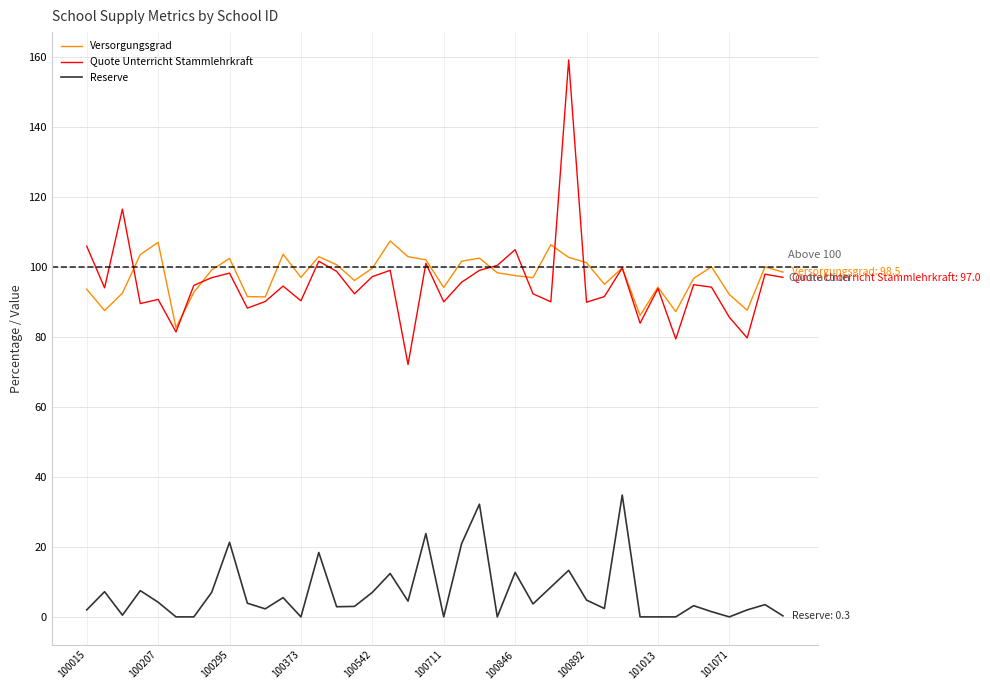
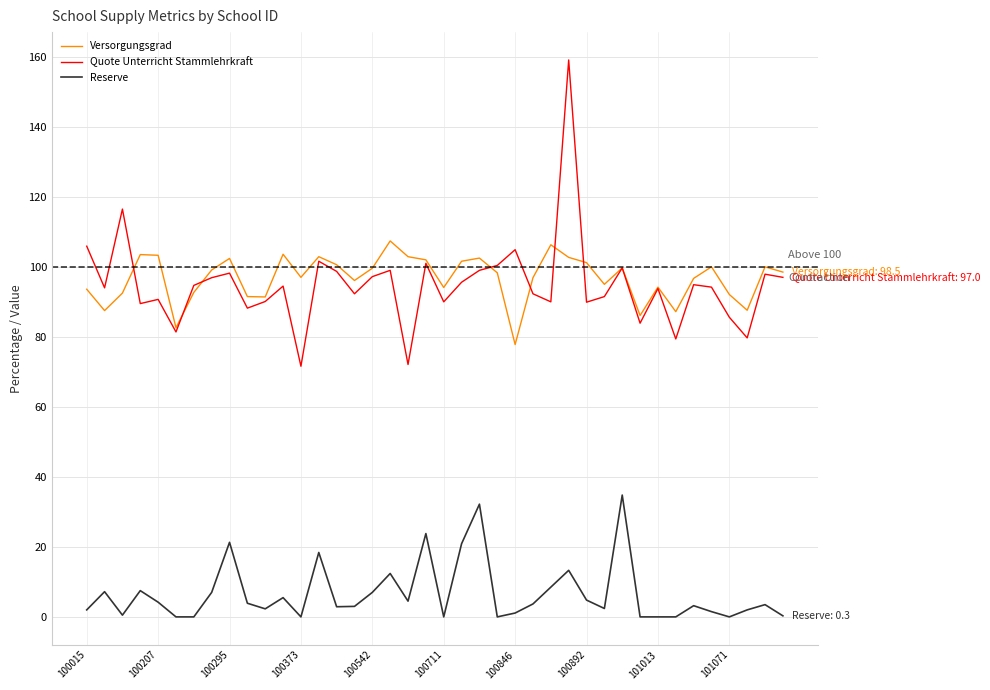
Versorgungsgrad, 100207: 107 -> 103
Quote Unterricht Stammlehrkraft, 100373: 90 -> 72
Versorgungsgrad, 100846: 98 -> 78
Reserve, 100846: 13 -> 1
